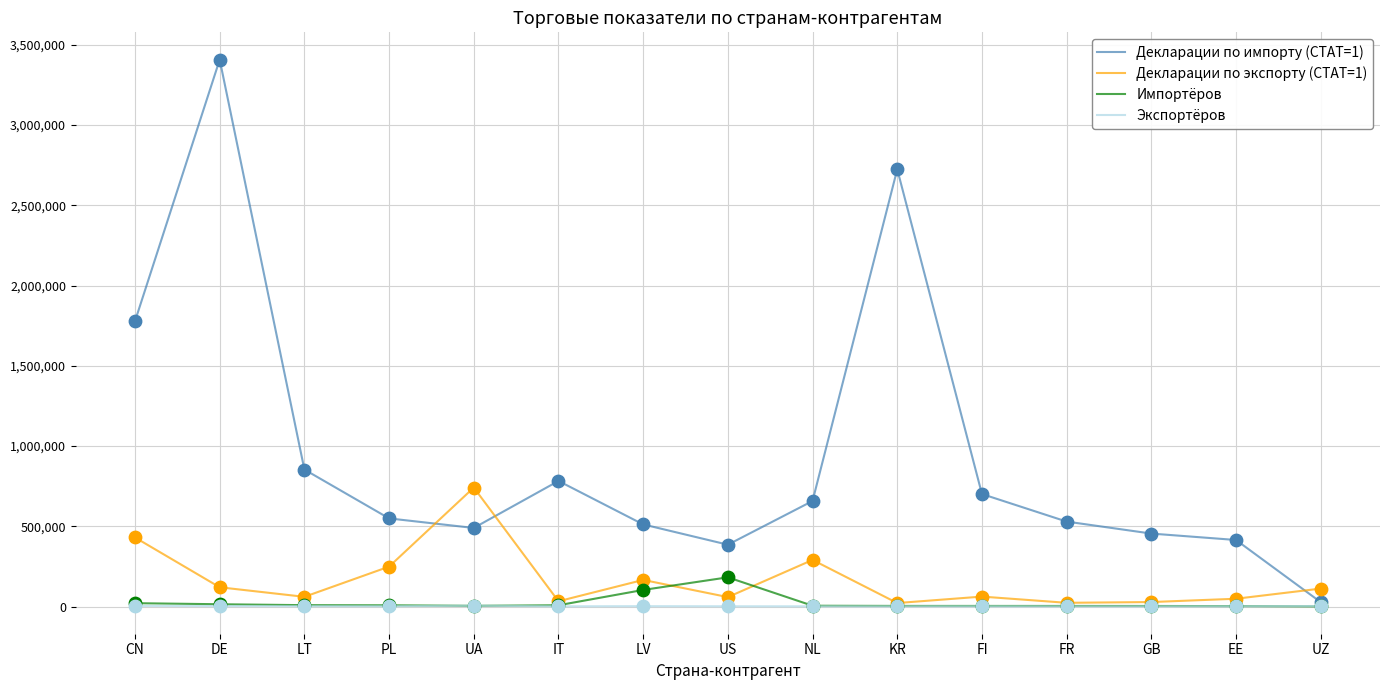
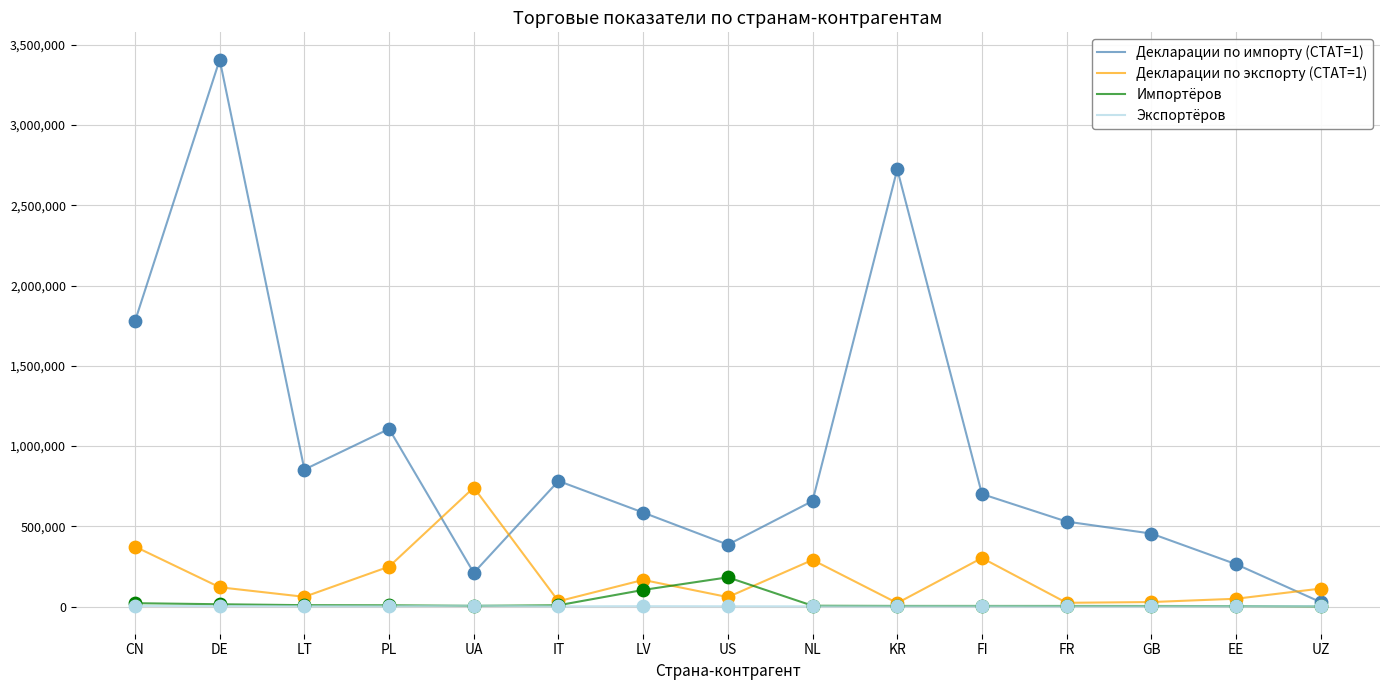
Декларации по экспорту (СТАТ=1), CN: 430,000 -> 370,000
Декларации по импорту (СТАТ=1), PL: 550,000 -> 1,110,000
Декларации по импорту (СТАТ=1), UA: 490,000 -> 210,000
Декларации по импорту (СТАТ=1), LV: 510,000 -> 590,000
Декларации по экспорту (СТАТ=1), FI: 60,000 -> 300,000
Декларации по импорту (СТАТ=1), EE: 410,000 -> 260,000
